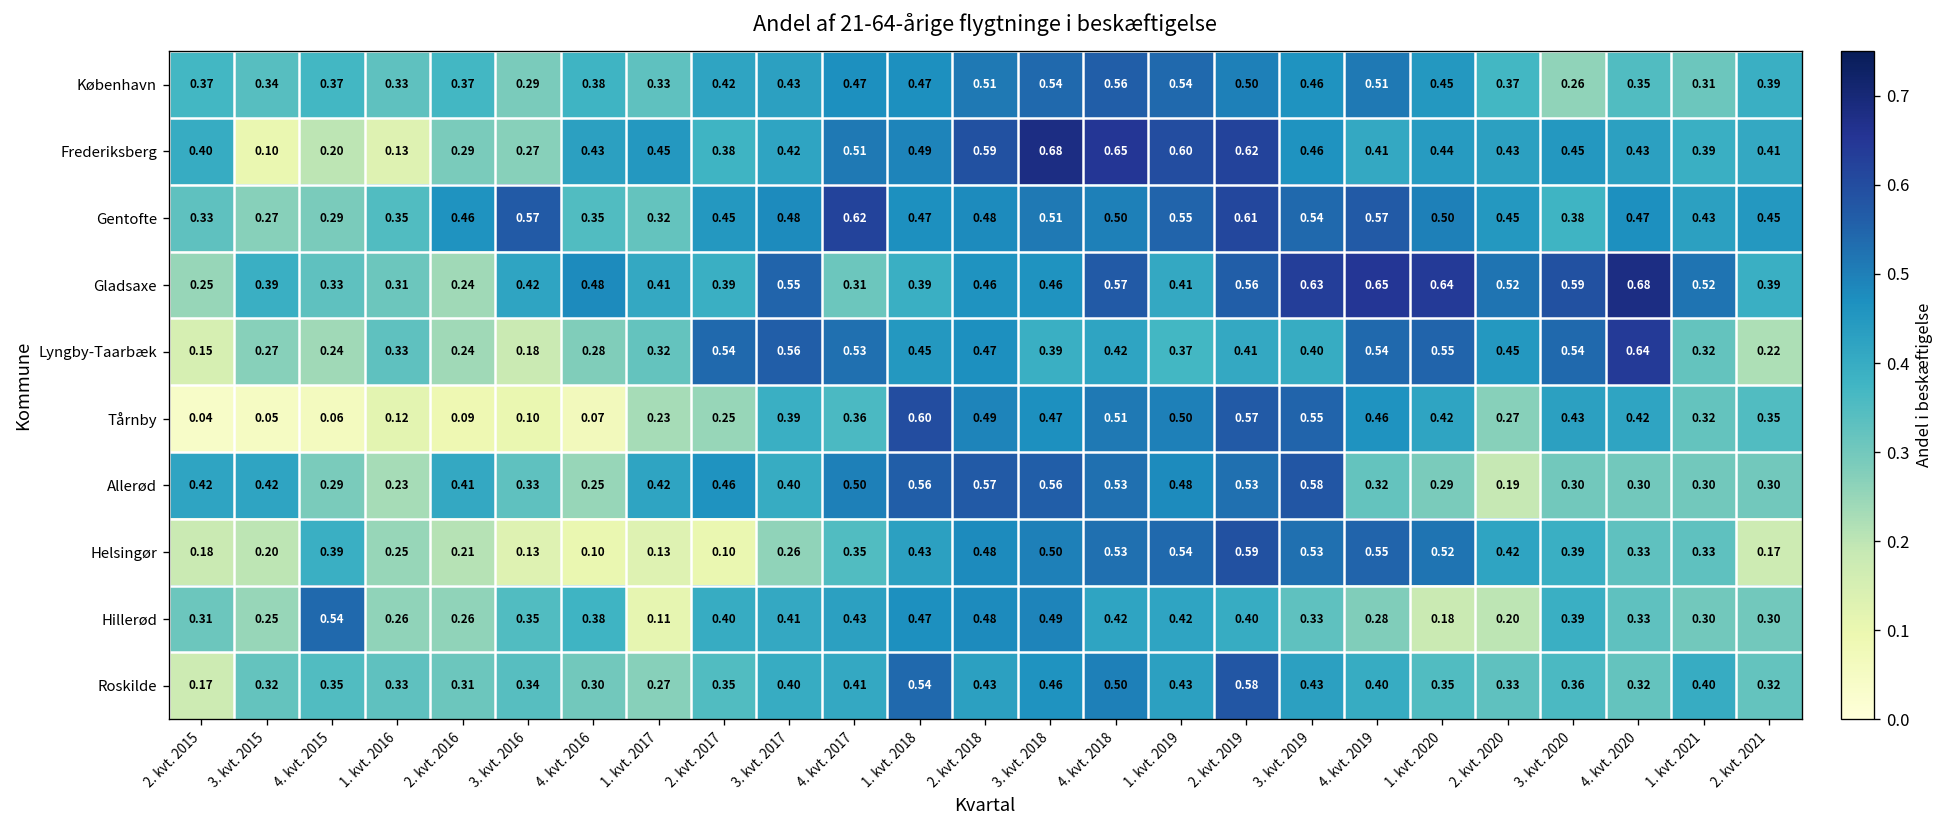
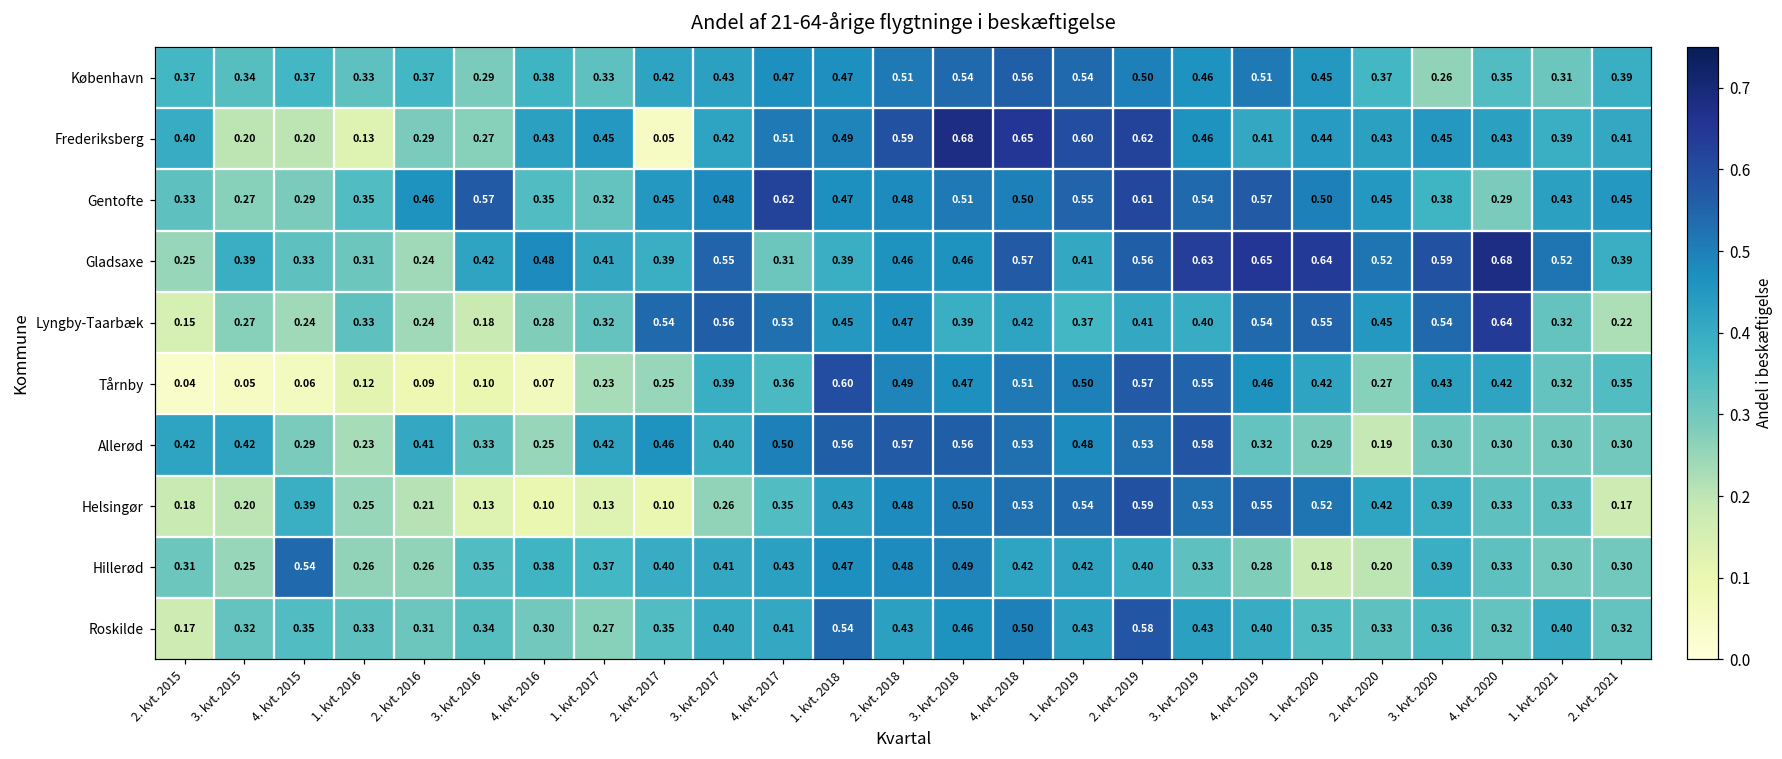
Frederiksberg, 3. kvt. 2015: 0.10 -> 0.20
Frederiksberg, 2. kvt. 2017: 0.38 -> 0.05
Gentofte, 4. kvt. 2020: 0.47 -> 0.29
Hillerød, 1. kvt. 2017: 0.11 -> 0.37
